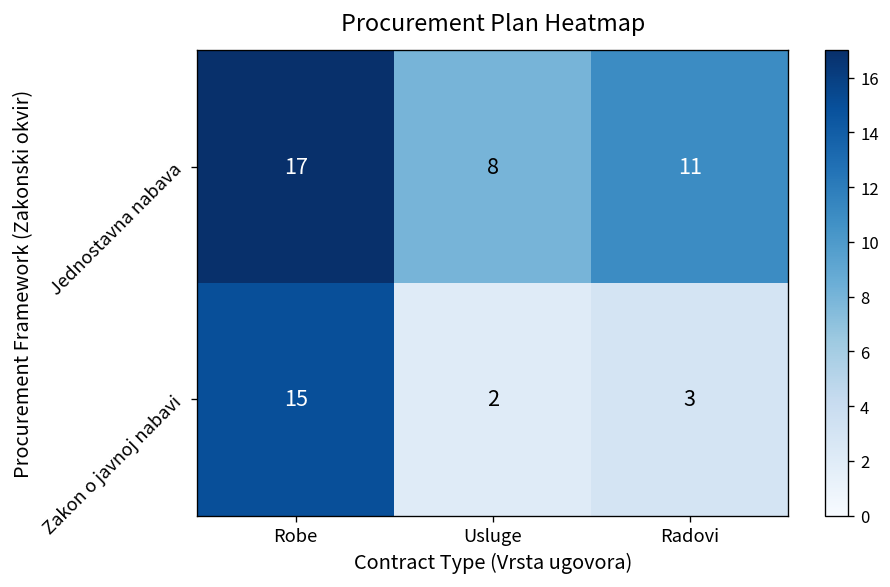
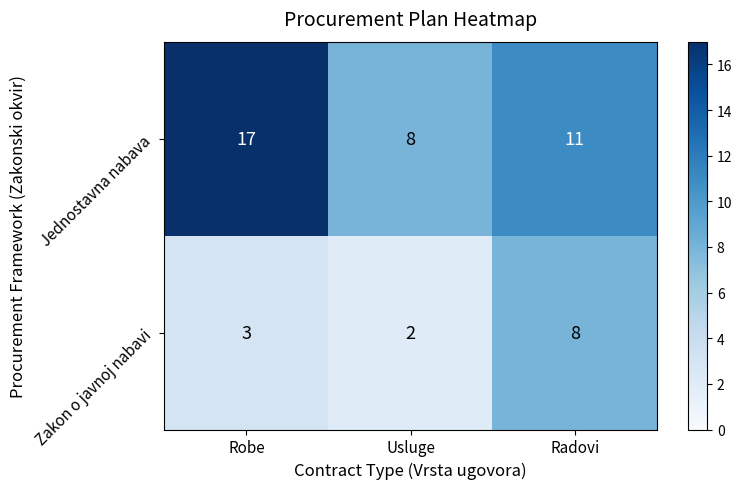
Zakon o javnoj nabavi, Robe: 15 -> 3
Zakon o javnoj nabavi, Radovi: 3 -> 8
